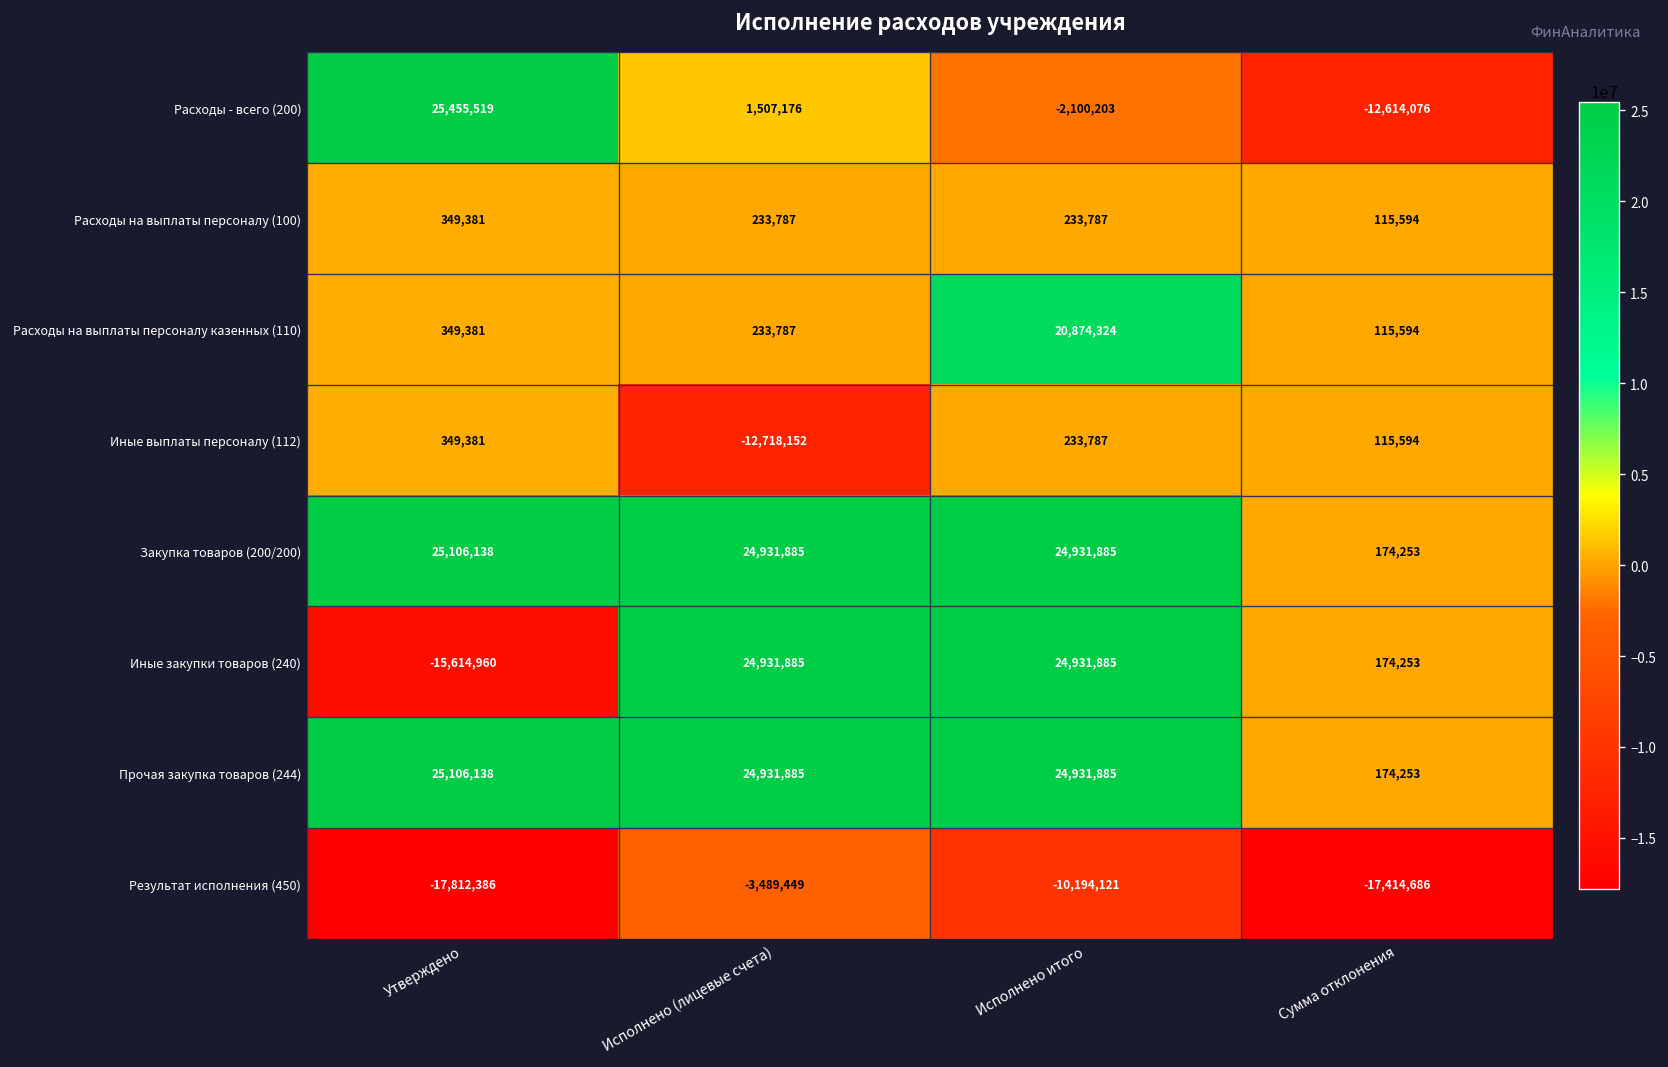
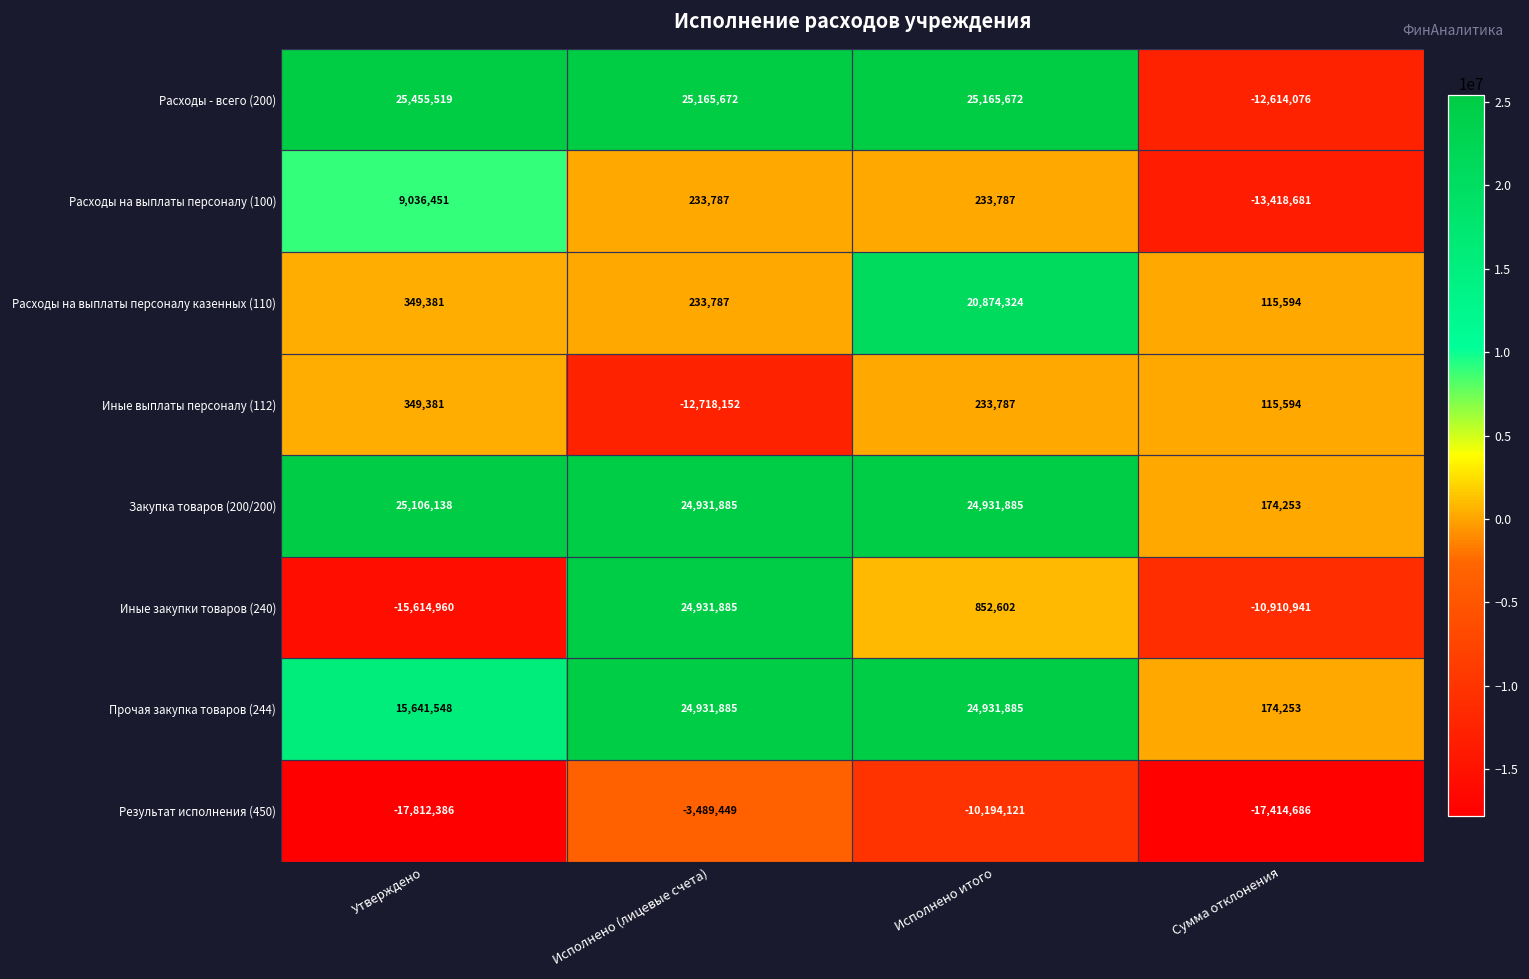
Расходы - всего (200), Исполнено (лицевые счета): 1,507,176 -> 25,165,672
Расходы - всего (200), Исполнено итого: -2,100,203 -> 25,165,672
Расходы на выплаты персоналу (100), Утверждено: 349,381 -> 9,036,451
Расходы на выплаты персоналу (100), Сумма отклонения: 115,594 -> -13,418,681
Иные закупки товаров (240), Исполнено итого: 24,931,885 -> 852,602
Иные закупки товаров (240), Сумма отклонения: 174,253 -> -10,910,941
Прочая закупка товаров (244), Утверждено: 25,106,138 -> 15,641,548
